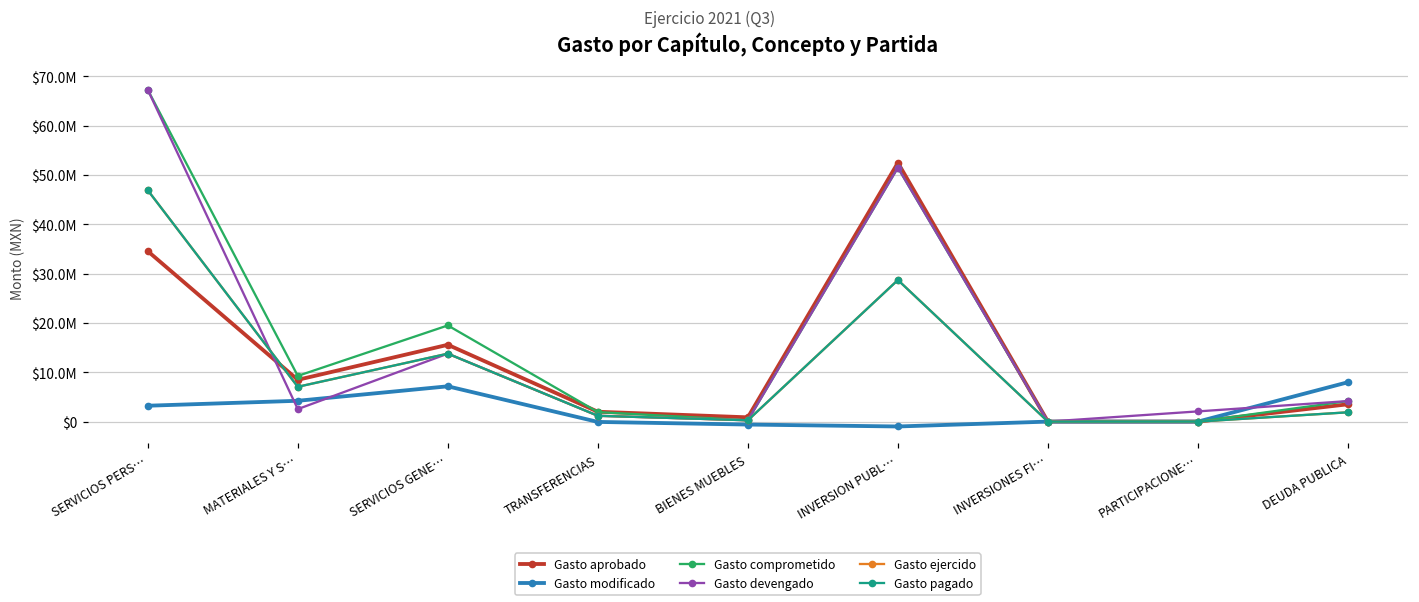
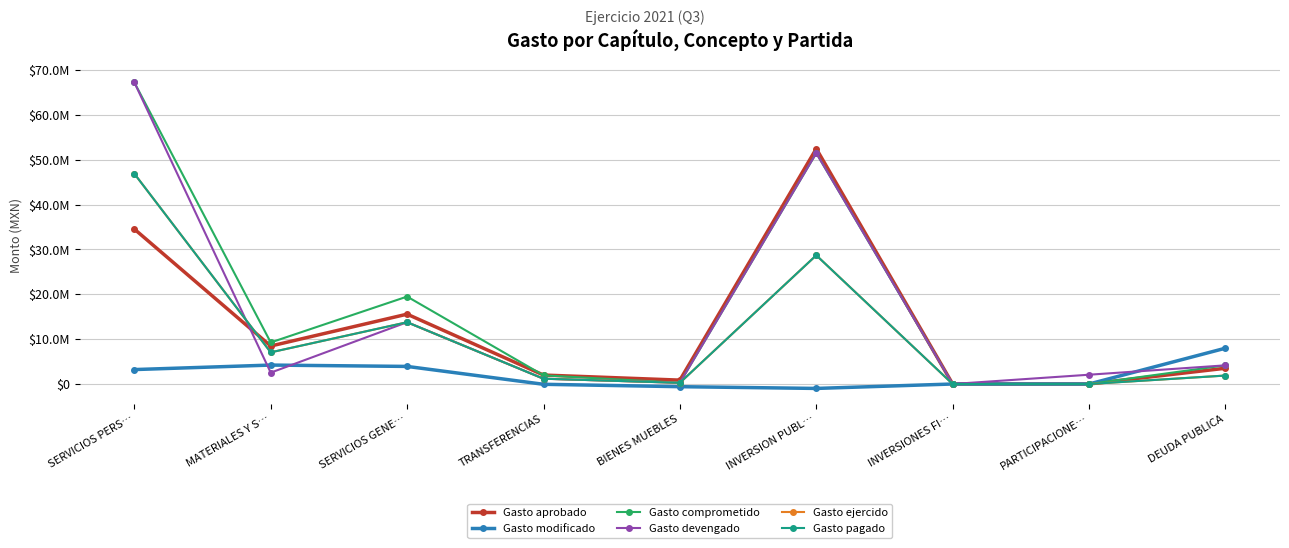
Gasto modificado, SERVICIOS GENE…: $7000000 -> $4000000
